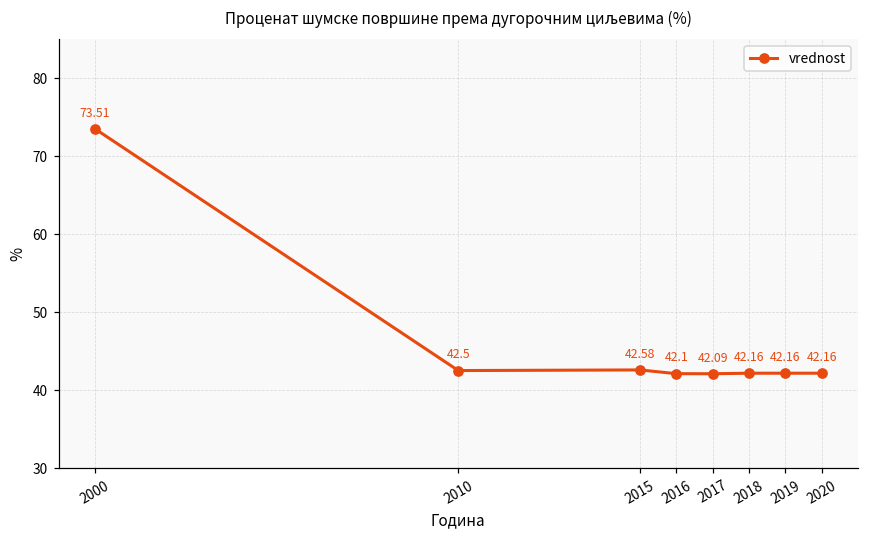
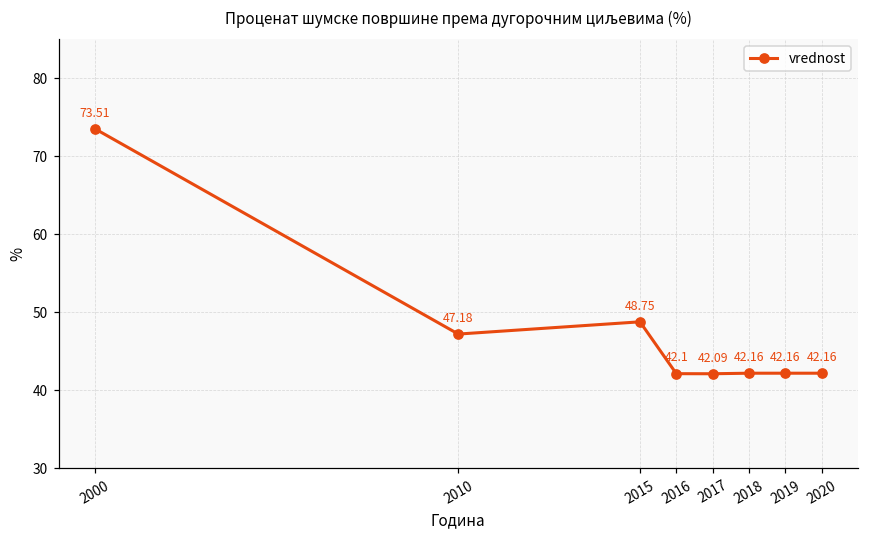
2010: 42.5 -> 47.18
2015: 42.58 -> 48.75
